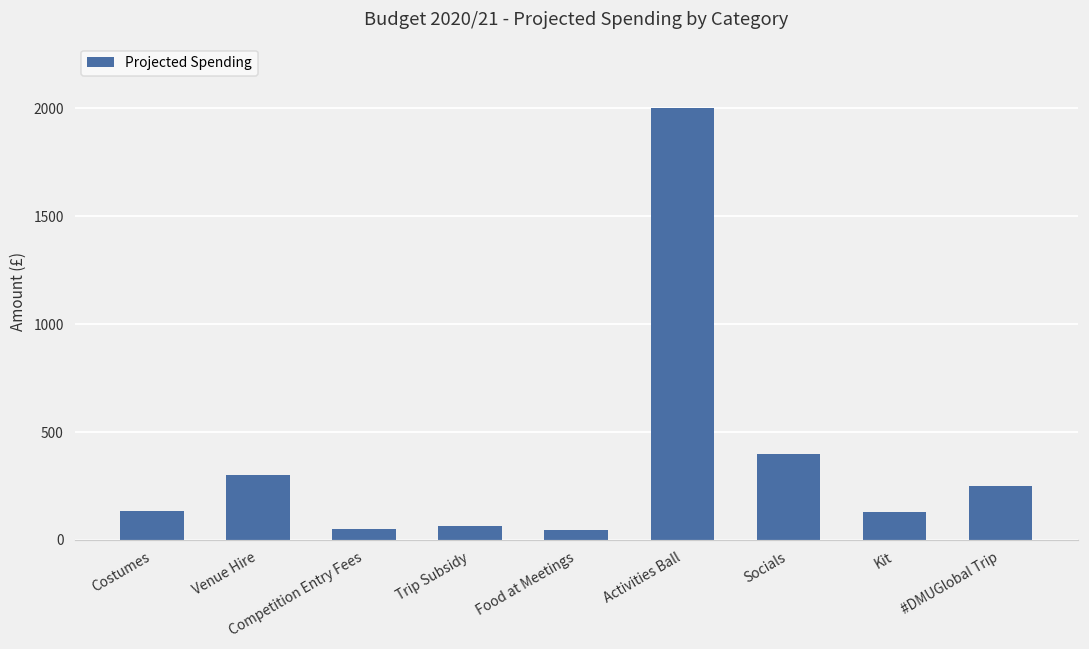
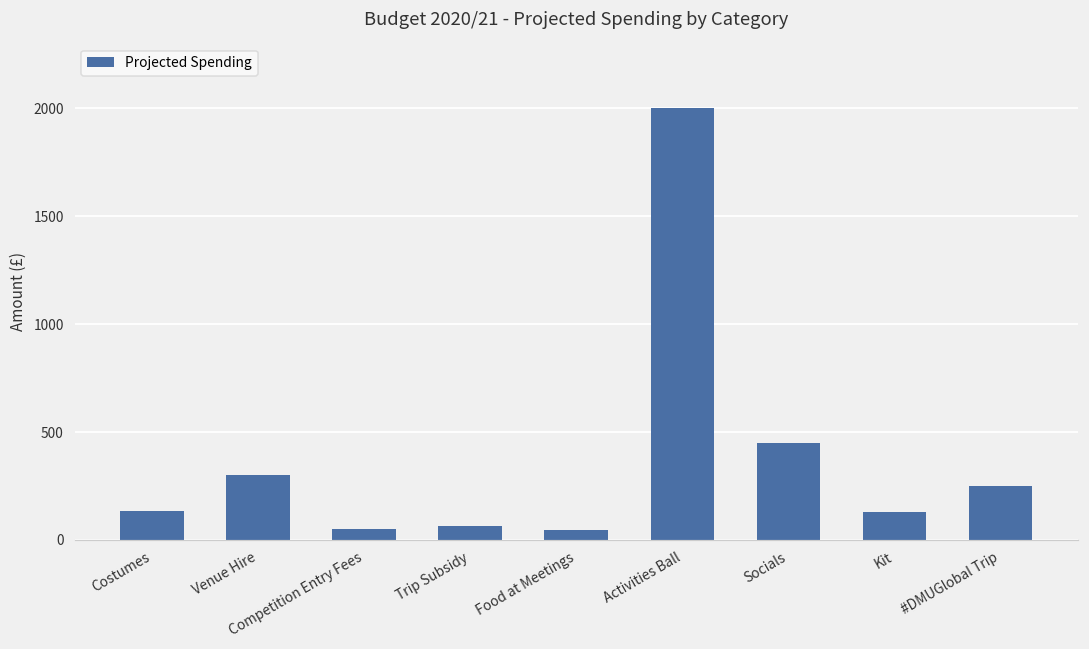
Socials: 400 -> 450
